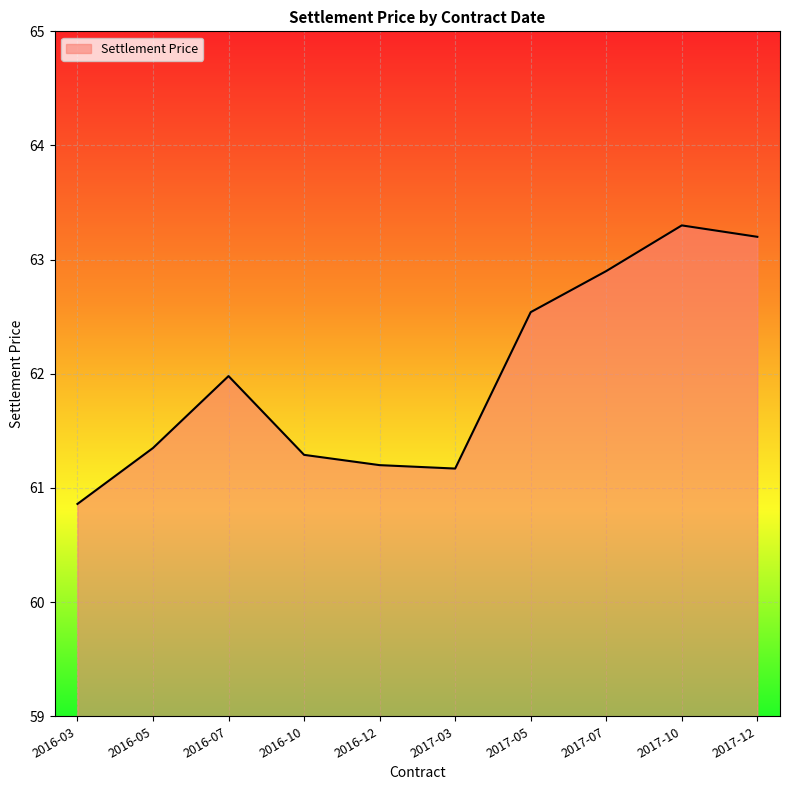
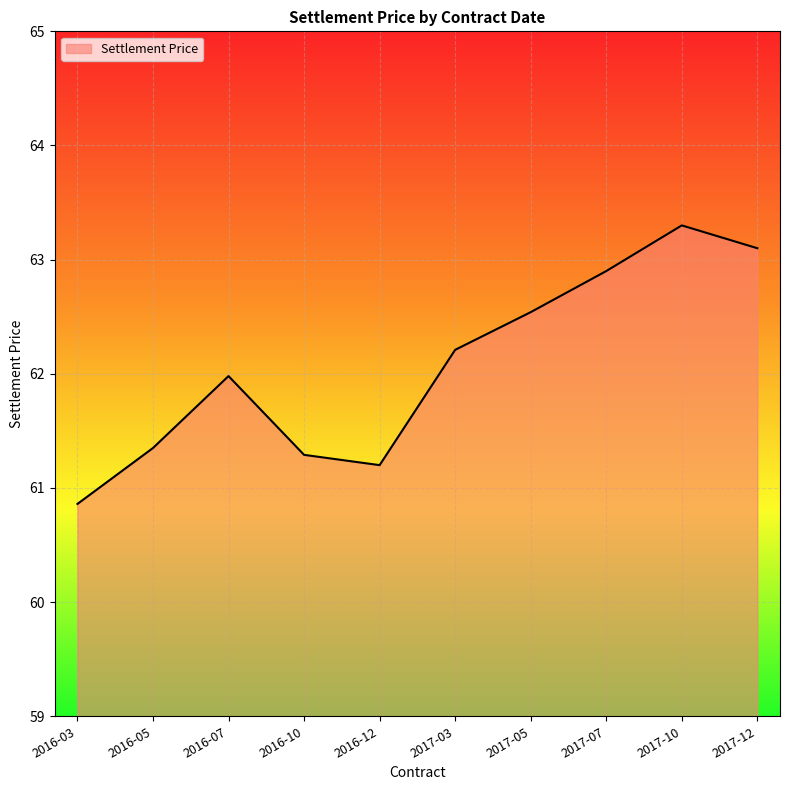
2017-03: 61.17 -> 62.21
2017-12: 63.2 -> 63.1
